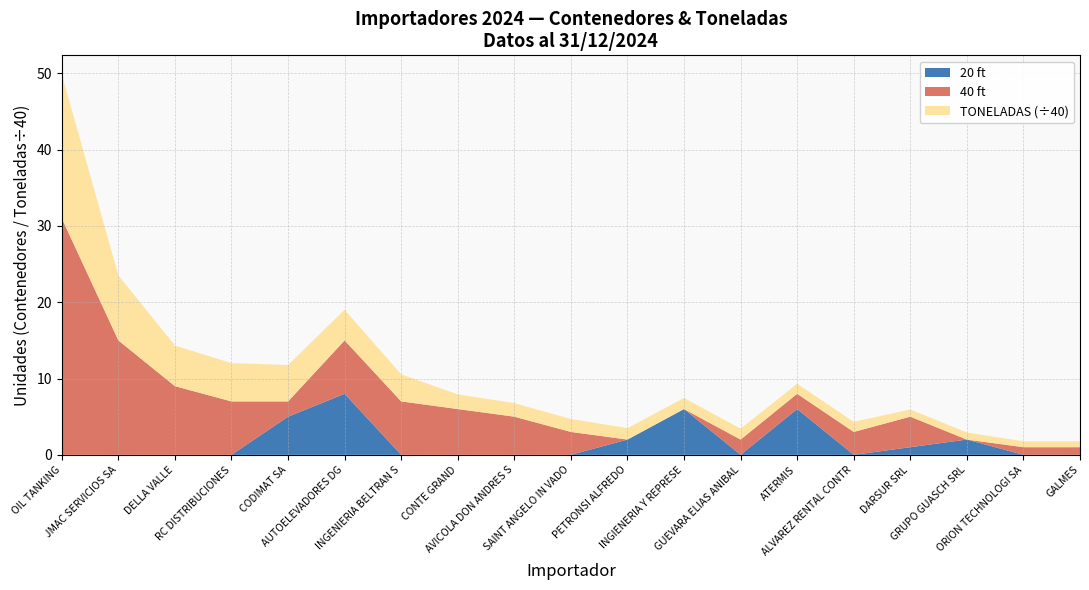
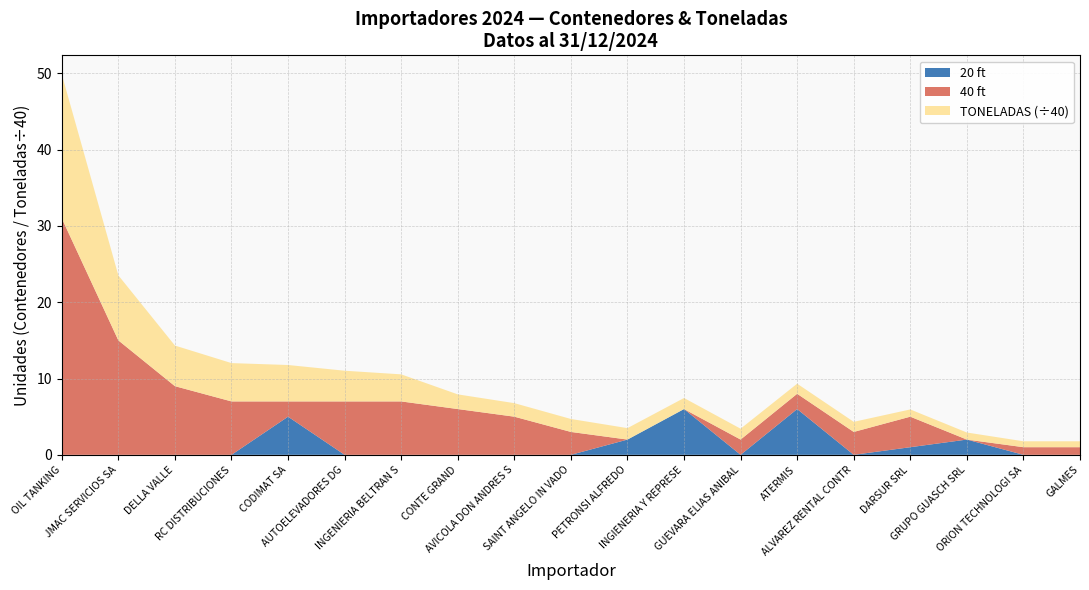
20 ft, AUTOELEVADORES DG: 8 -> 0
